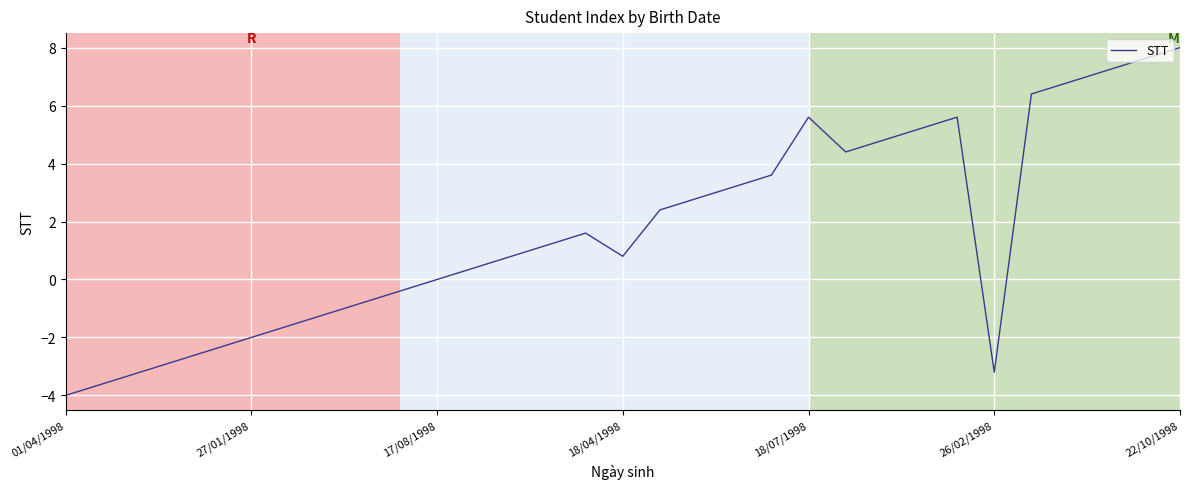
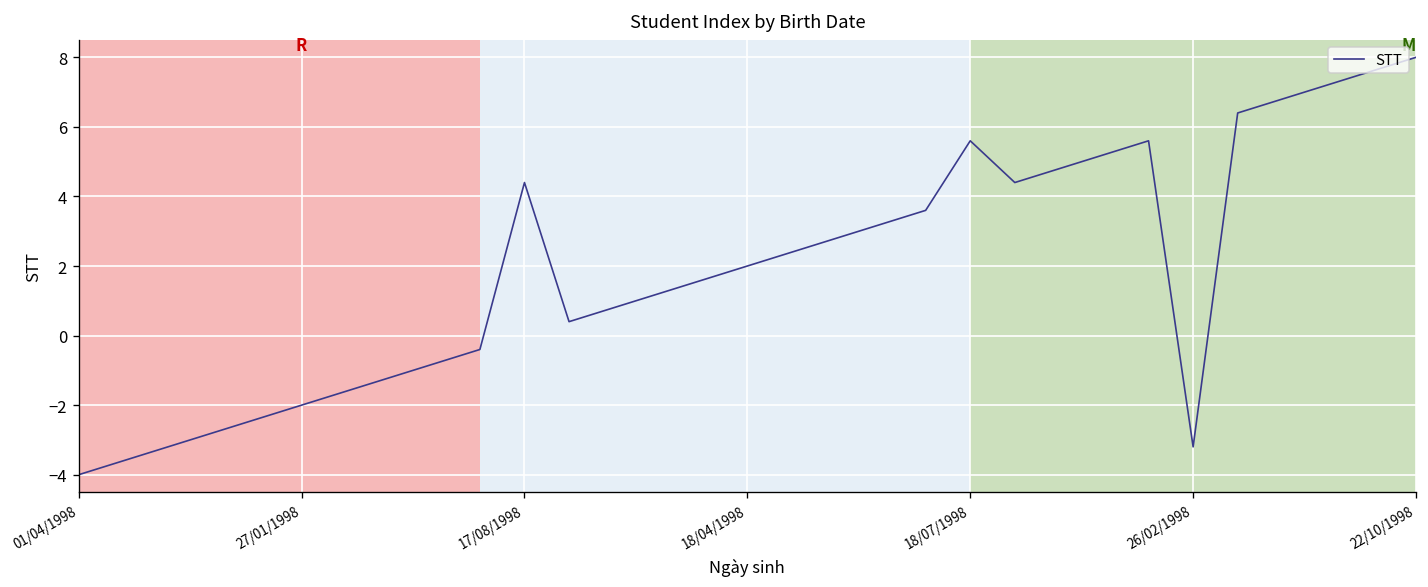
17/08/1998: 0.0 -> 4.4
18/04/1998: 0.8 -> 2.0
